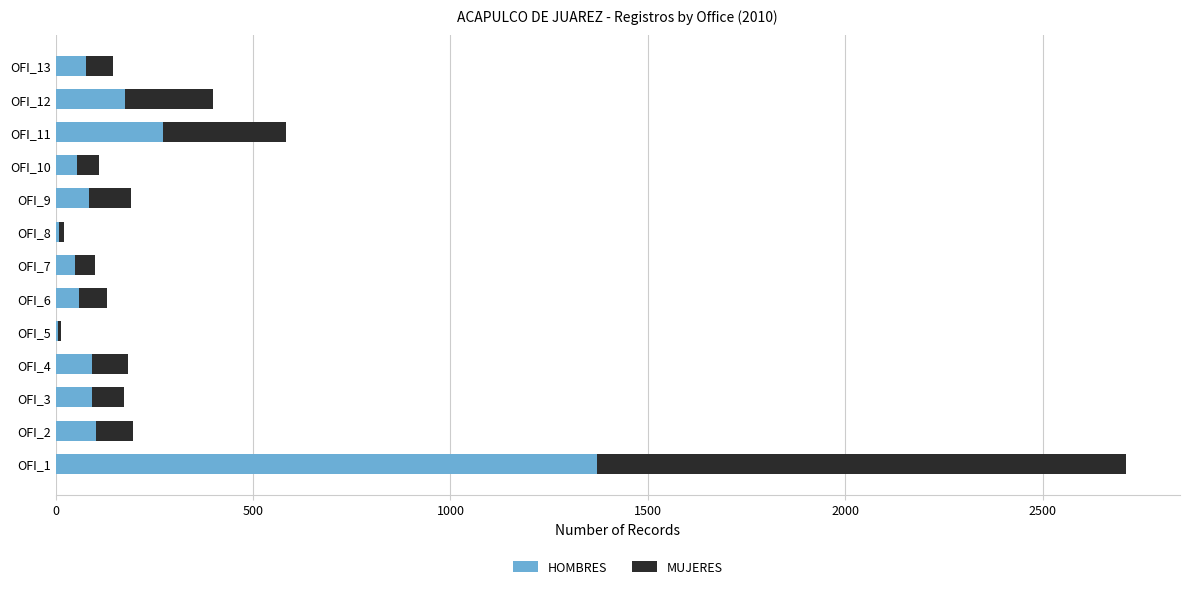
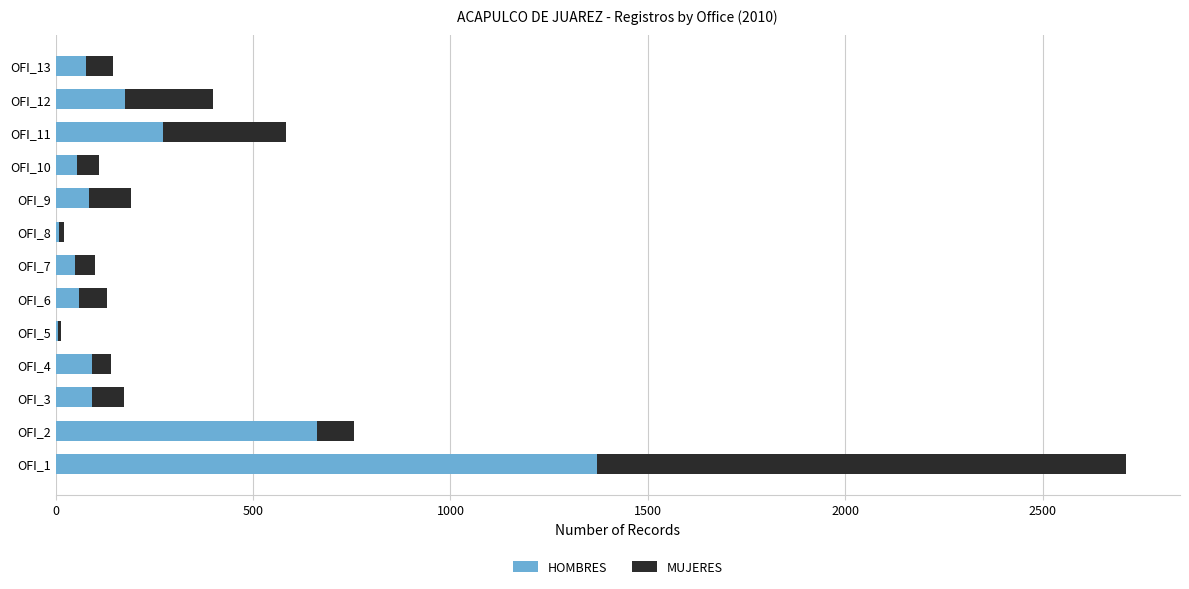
MUJERES, OFI_4: 90 -> 50
HOMBRES, OFI_2: 100 -> 660
